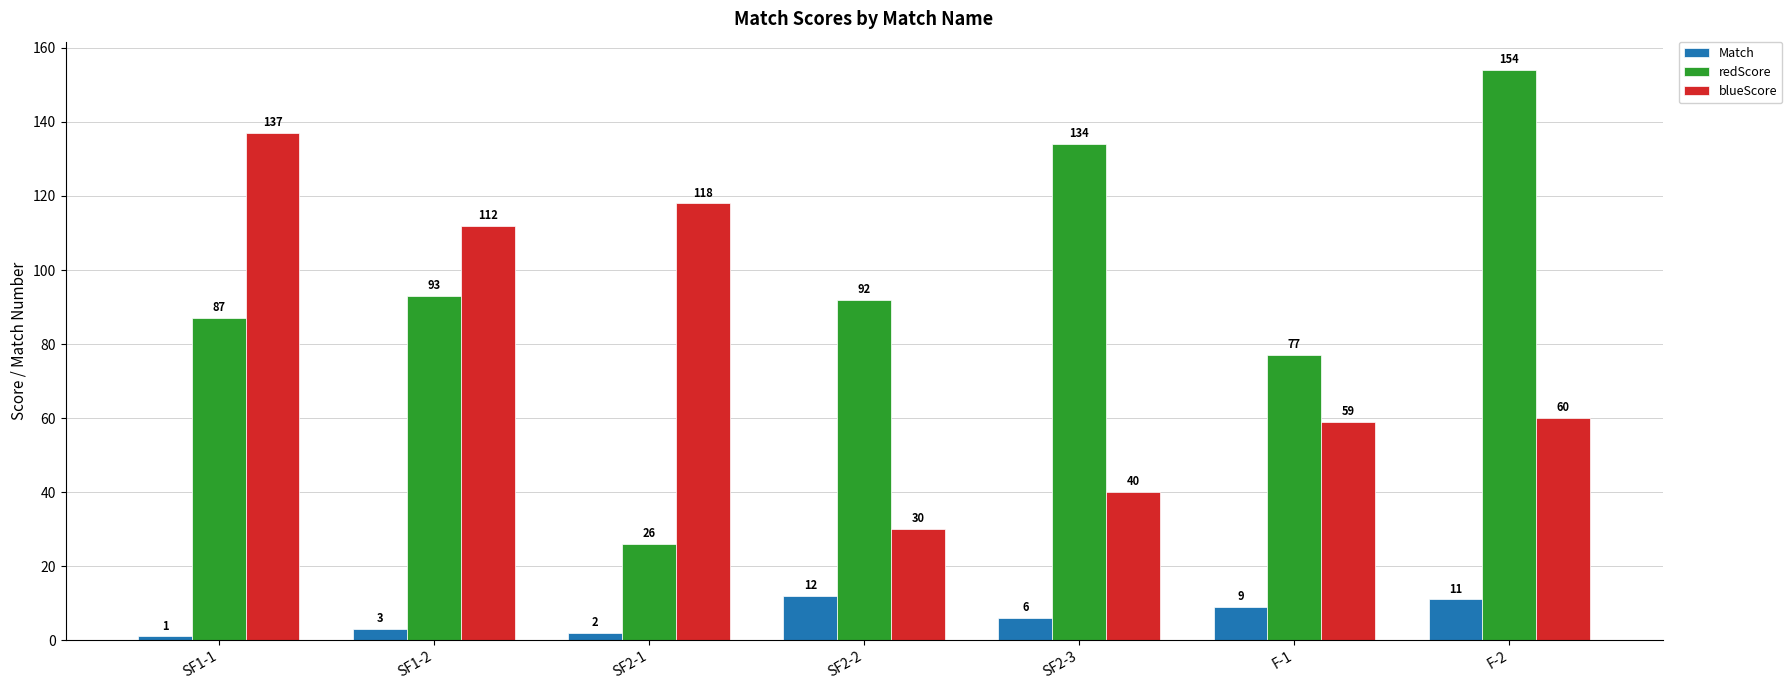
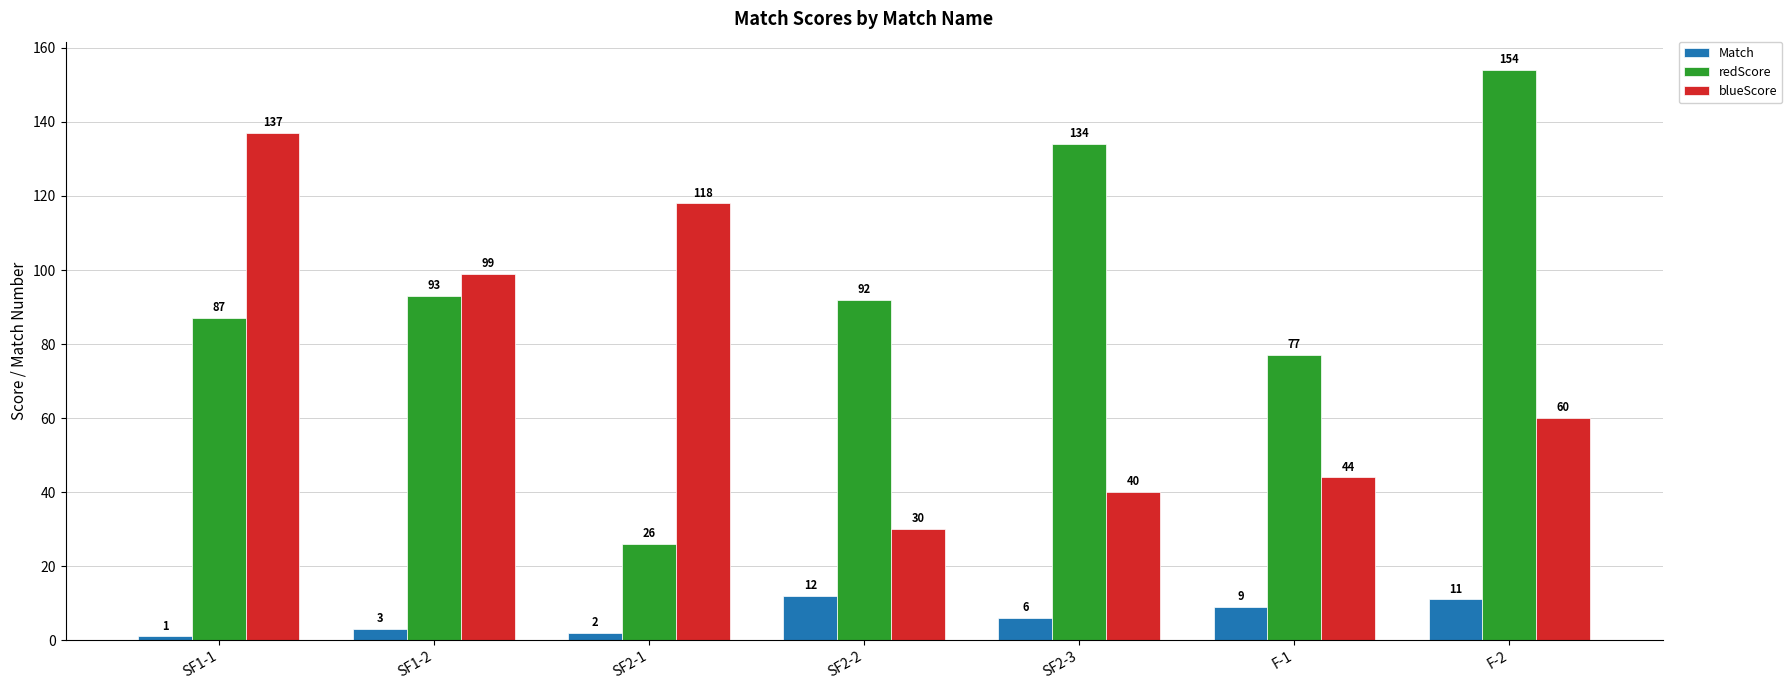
blueScore, SF1-2: 112 -> 99
blueScore, F-1: 59 -> 44
